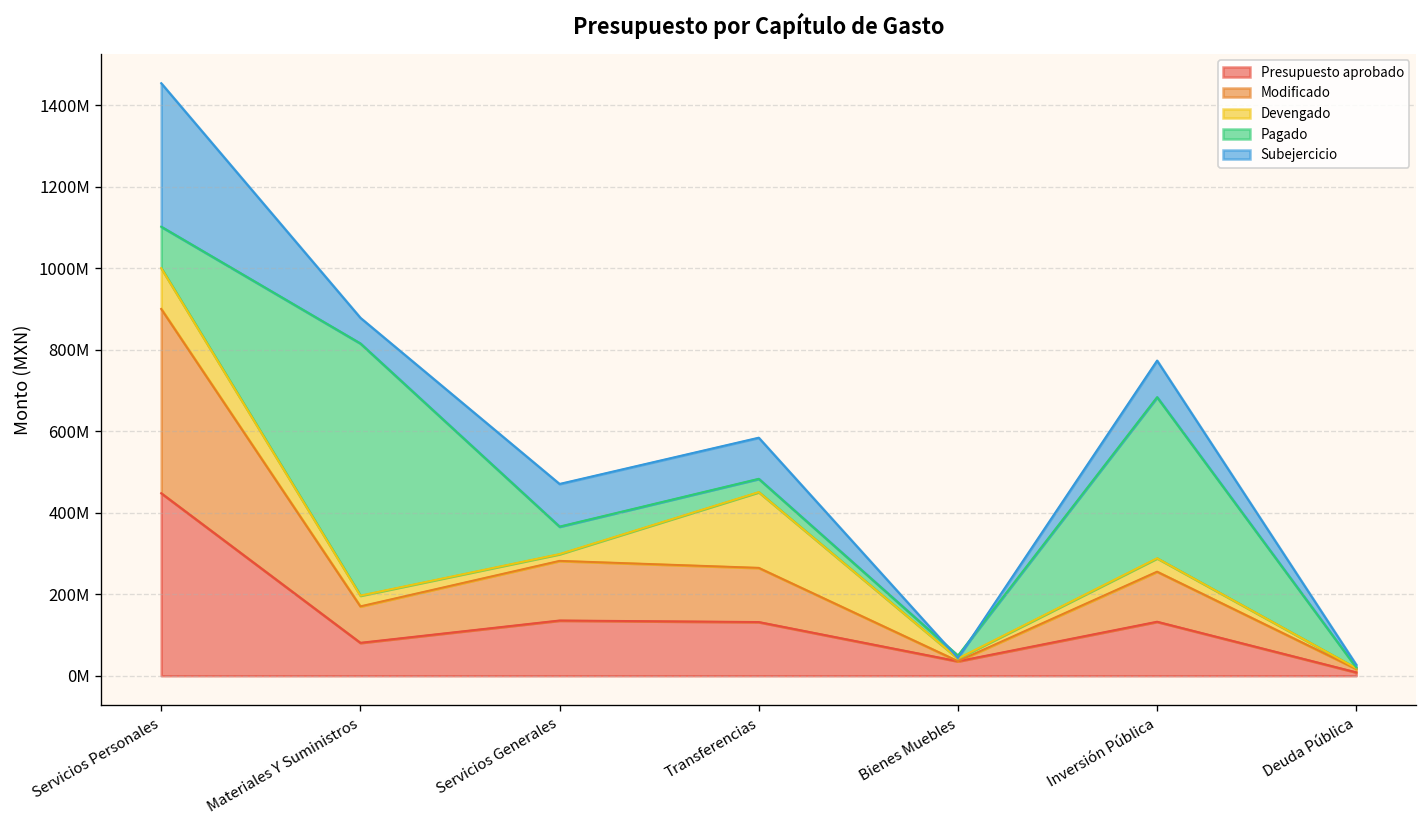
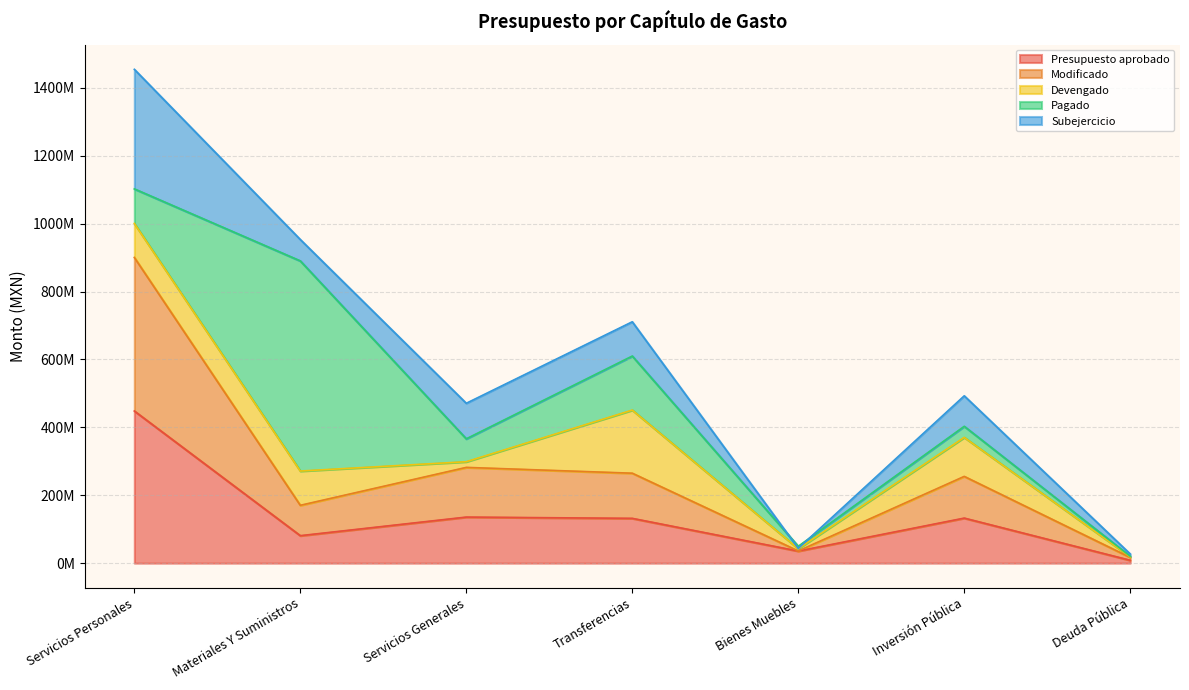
Devengado, Materiales Y Suministros: 30000000 -> 100000000
Pagado, Transferencias: 30000000 -> 160000000
Devengado, Inversión Pública: 30000000 -> 110000000
Pagado, Inversión Pública: 400000000 -> 30000000
